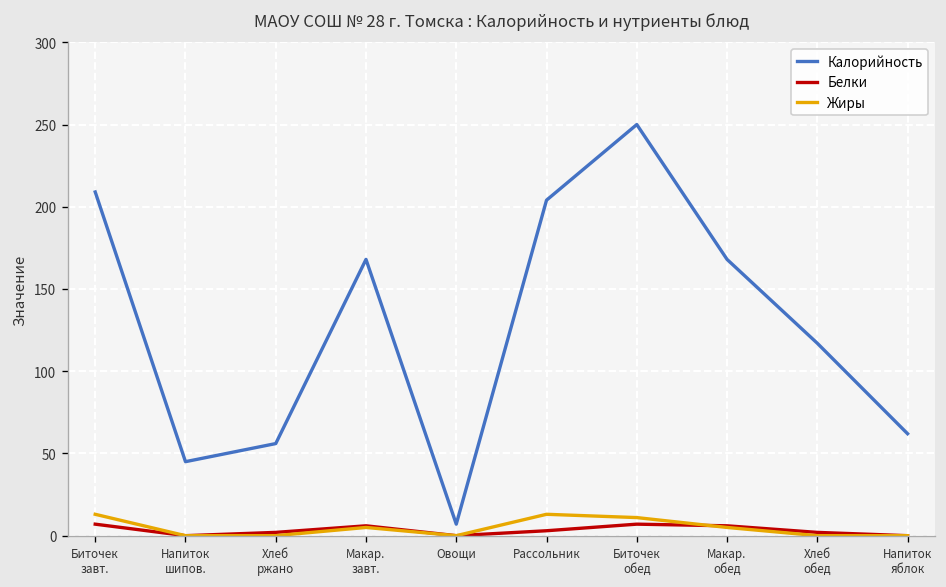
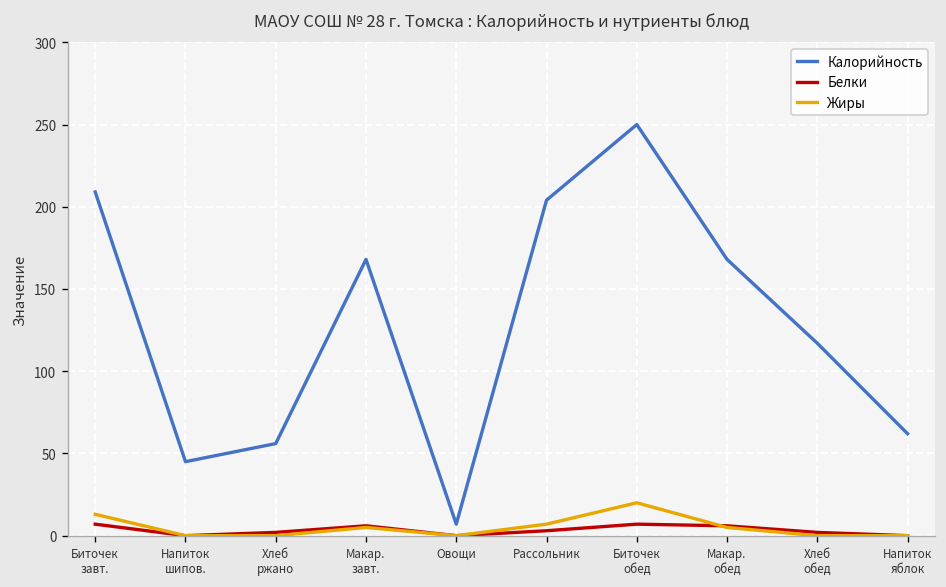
Жиры, Рассольник: 13 -> 7
Жиры, Биточек обед: 11 -> 20
